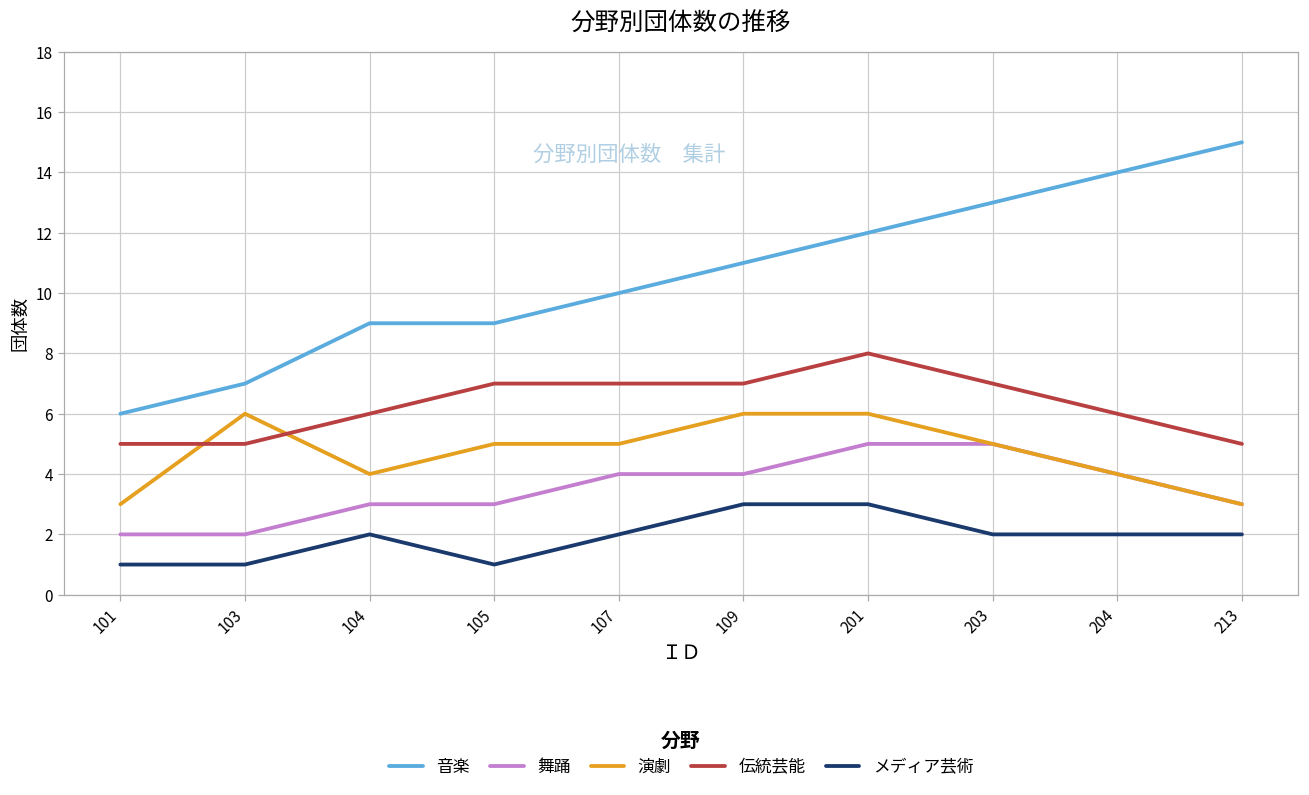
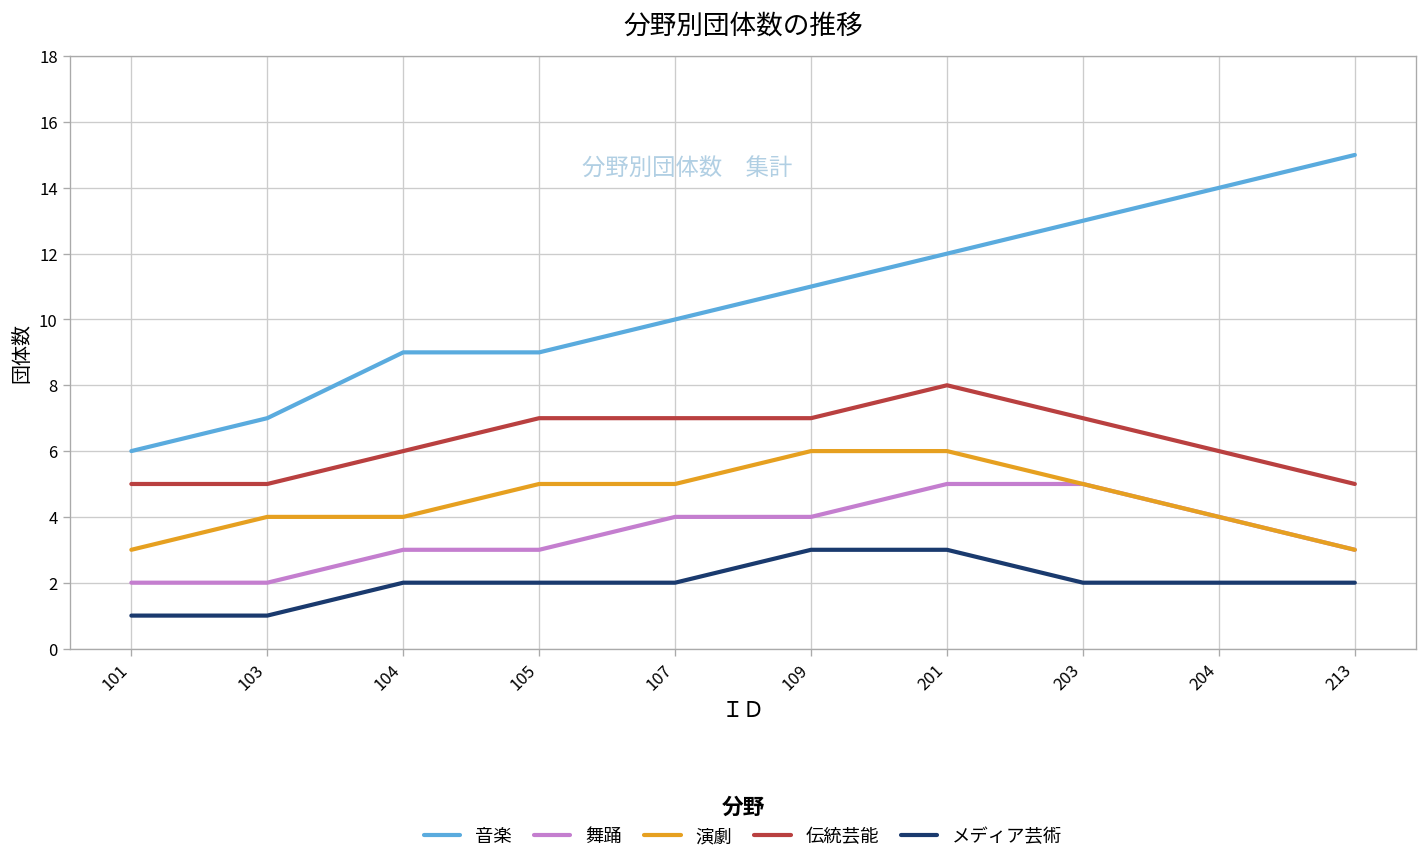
演劇, 103: 6 -> 4
メディア芸術, 105: 1 -> 2
